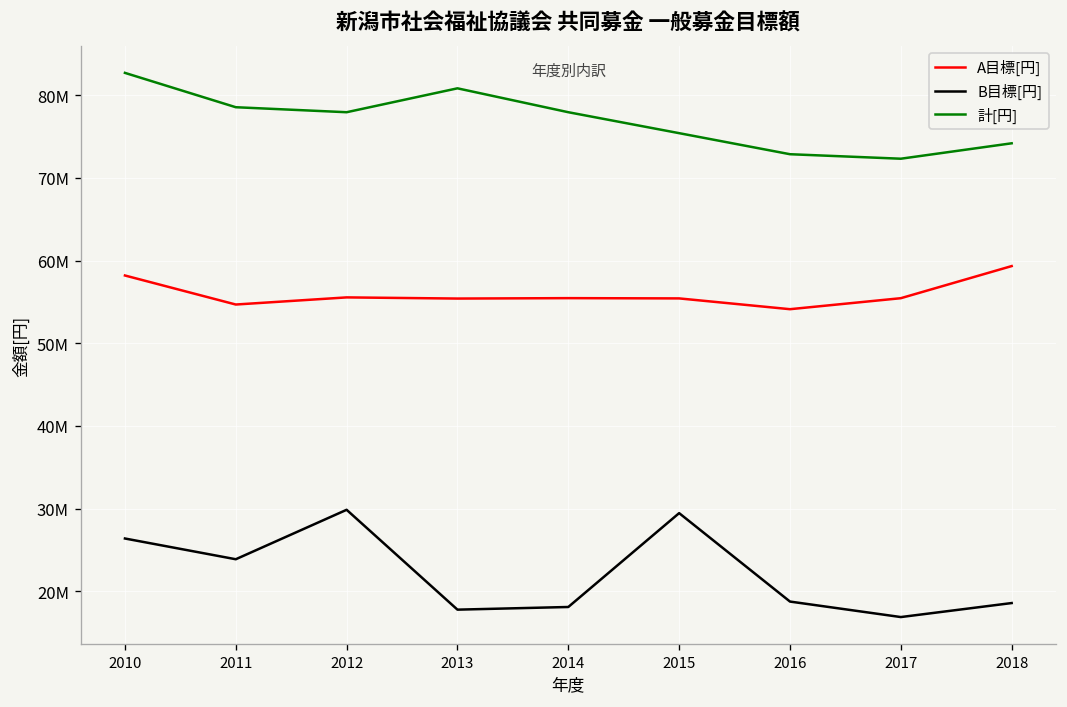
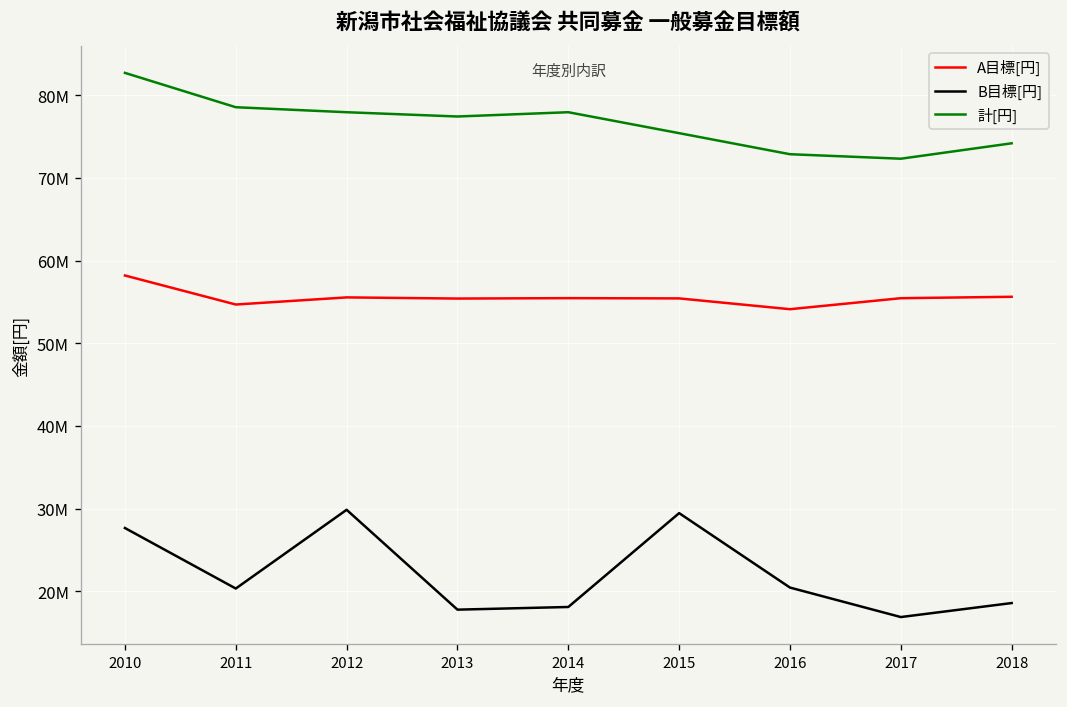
B目標[円], 2010: 26000000 -> 28000000
B目標[円], 2011: 24000000 -> 20000000
計[円], 2013: 81000000 -> 77000000
B目標[円], 2016: 19000000 -> 20000000
A目標[円], 2018: 59000000 -> 56000000
